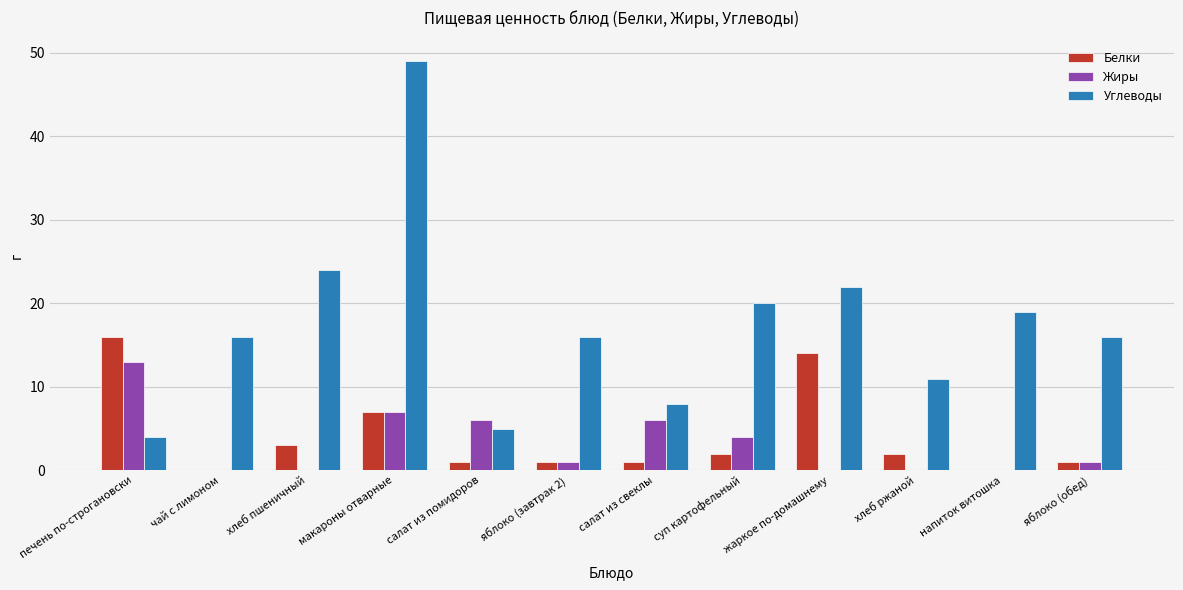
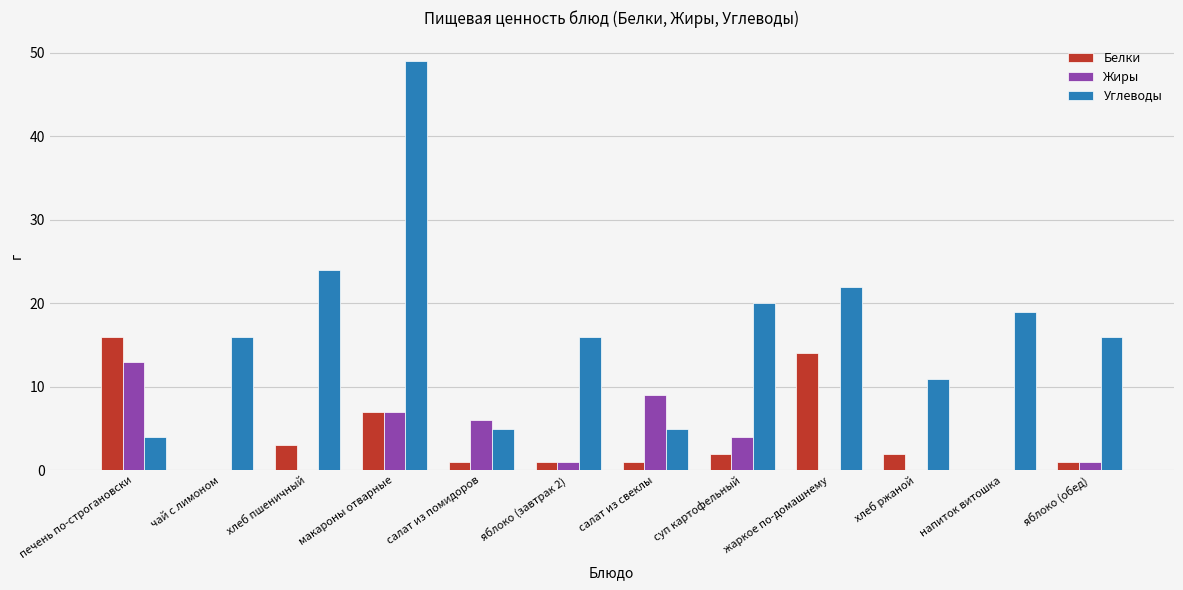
Жиры, салат из свеклы: 6 -> 9
Углеводы, салат из свеклы: 8 -> 5
